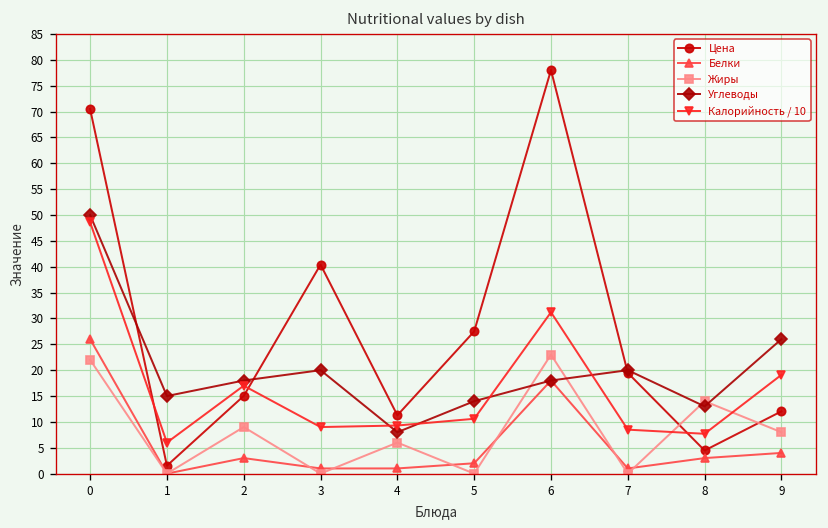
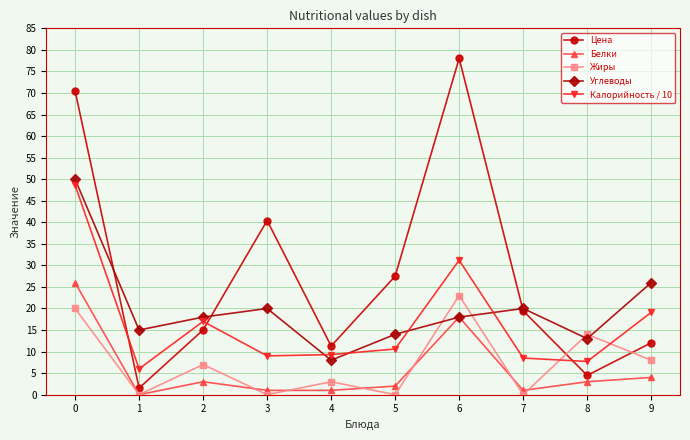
Жиры, 0: 22 -> 20
Жиры, 2: 9 -> 7
Жиры, 4: 6 -> 3
